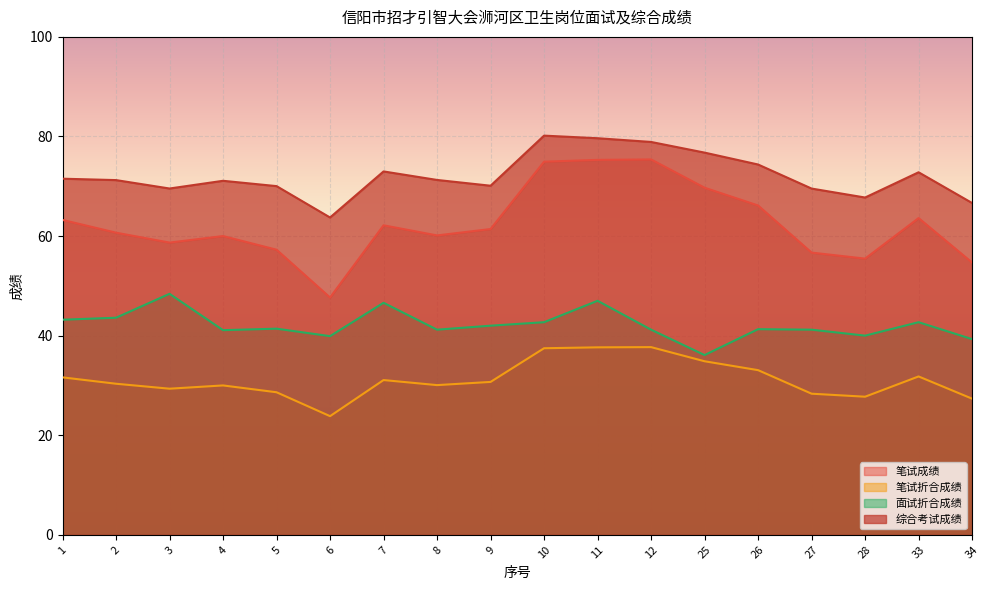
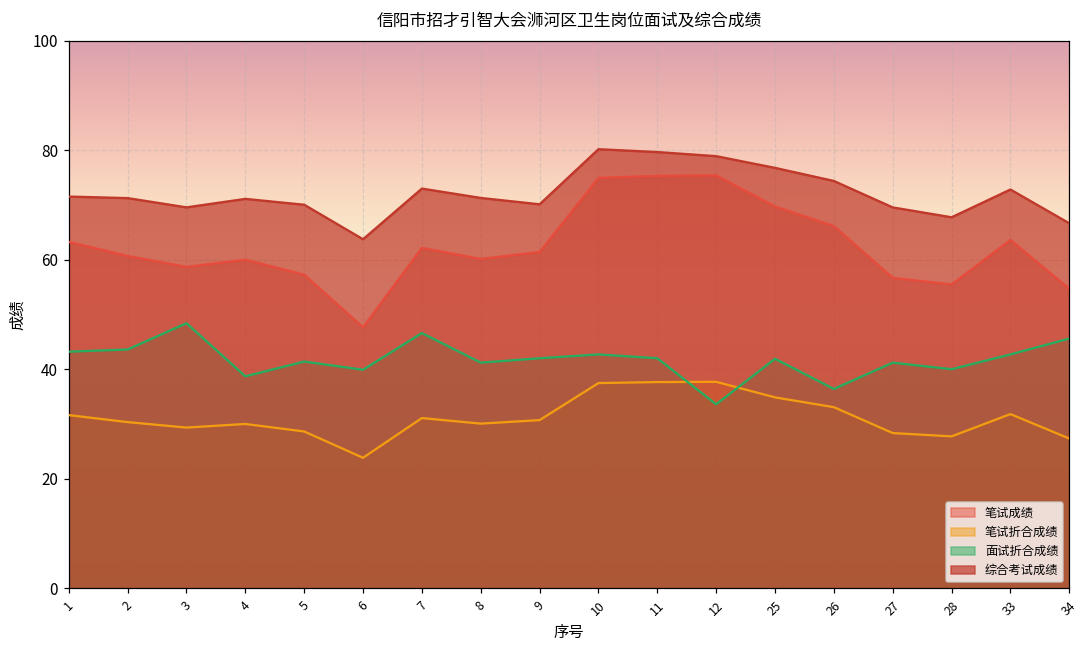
面试折合成绩, 4: 41 -> 39
面试折合成绩, 11: 47 -> 42
面试折合成绩, 12: 41 -> 34
面试折合成绩, 25: 36 -> 42
面试折合成绩, 26: 41 -> 36
面试折合成绩, 34: 39 -> 46
